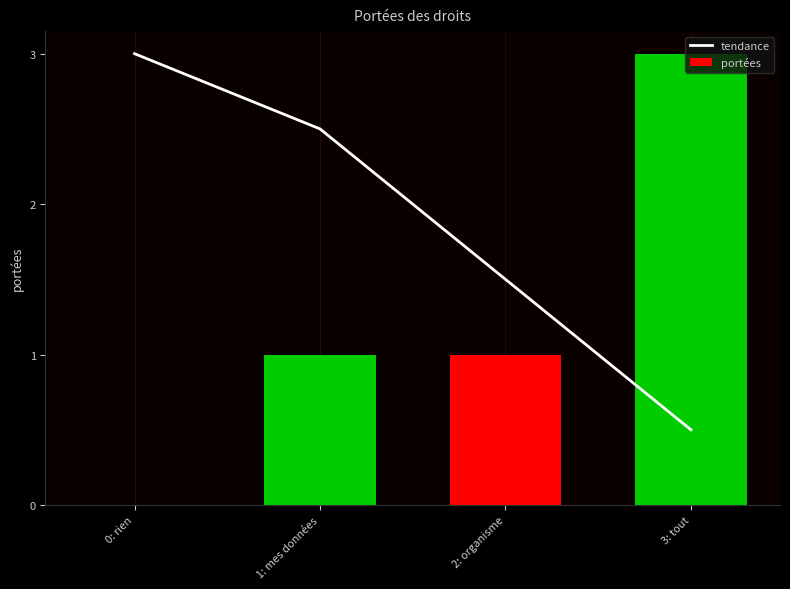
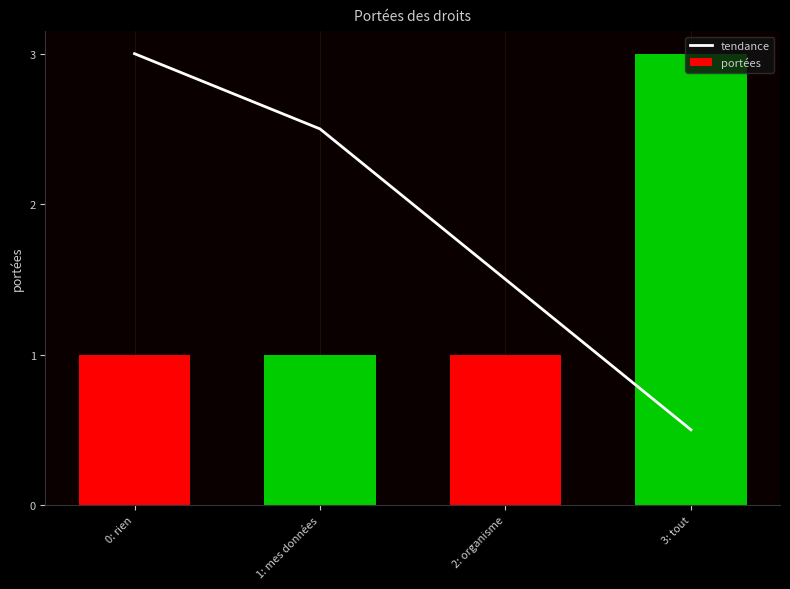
portées, 0: rien: 0 -> 1
